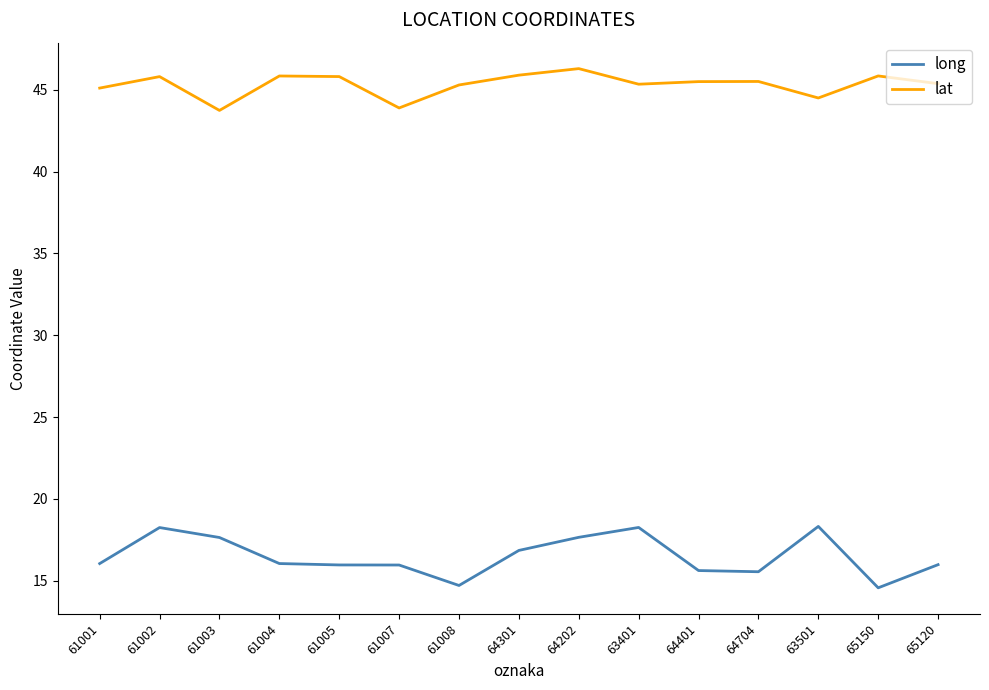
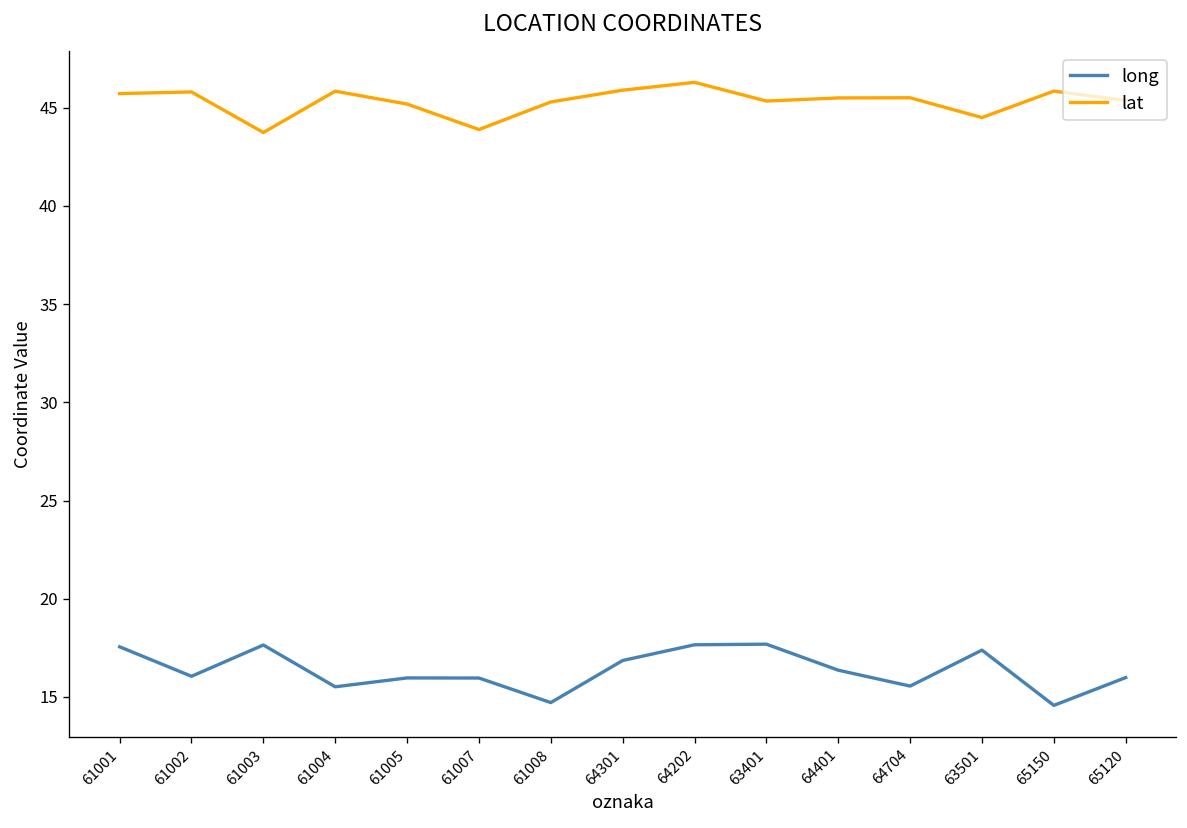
long, 61001: 16.1 -> 17.6
lat, 61001: 45.1 -> 45.7
long, 61002: 18.3 -> 16.0
long, 61004: 16.1 -> 15.5
lat, 61005: 45.8 -> 45.2
long, 63401: 18.3 -> 17.7
long, 64401: 15.6 -> 16.4
long, 63501: 18.3 -> 17.4
